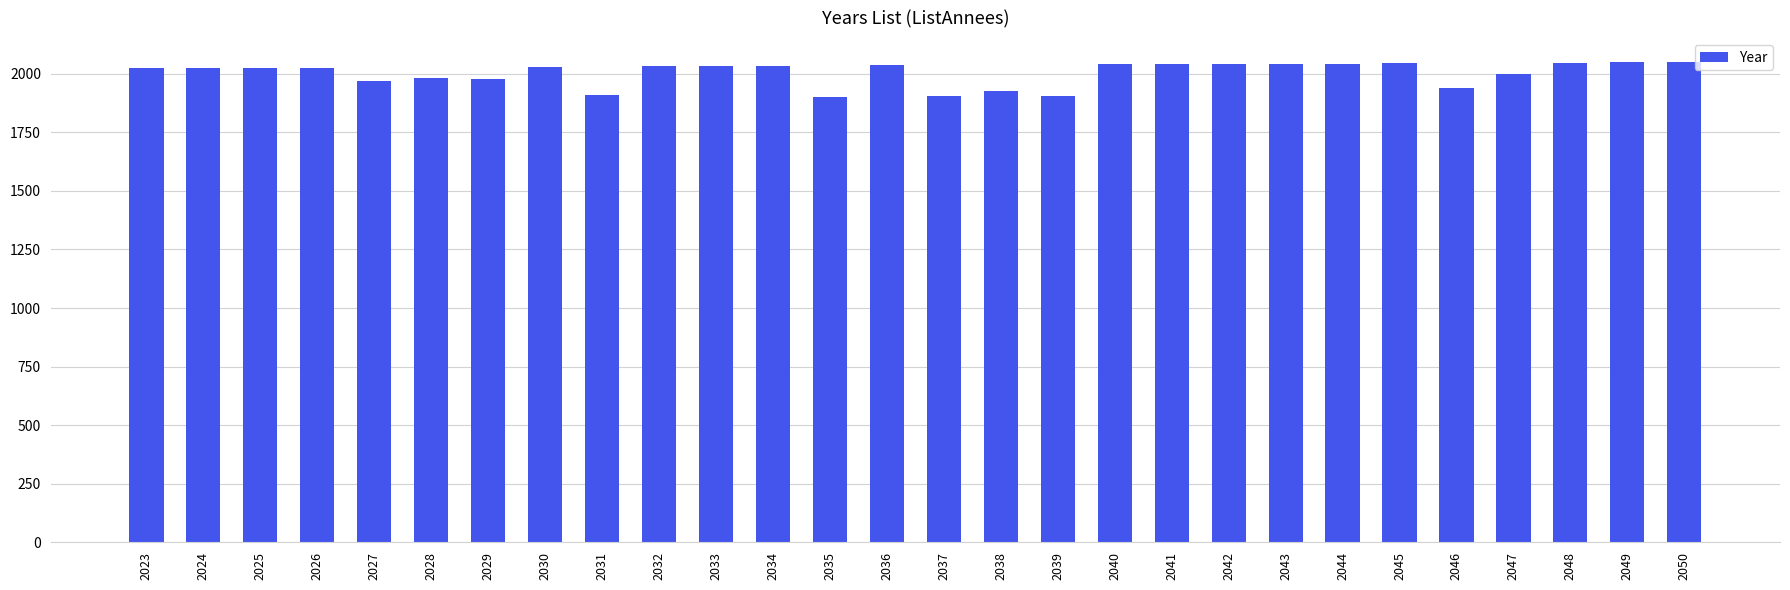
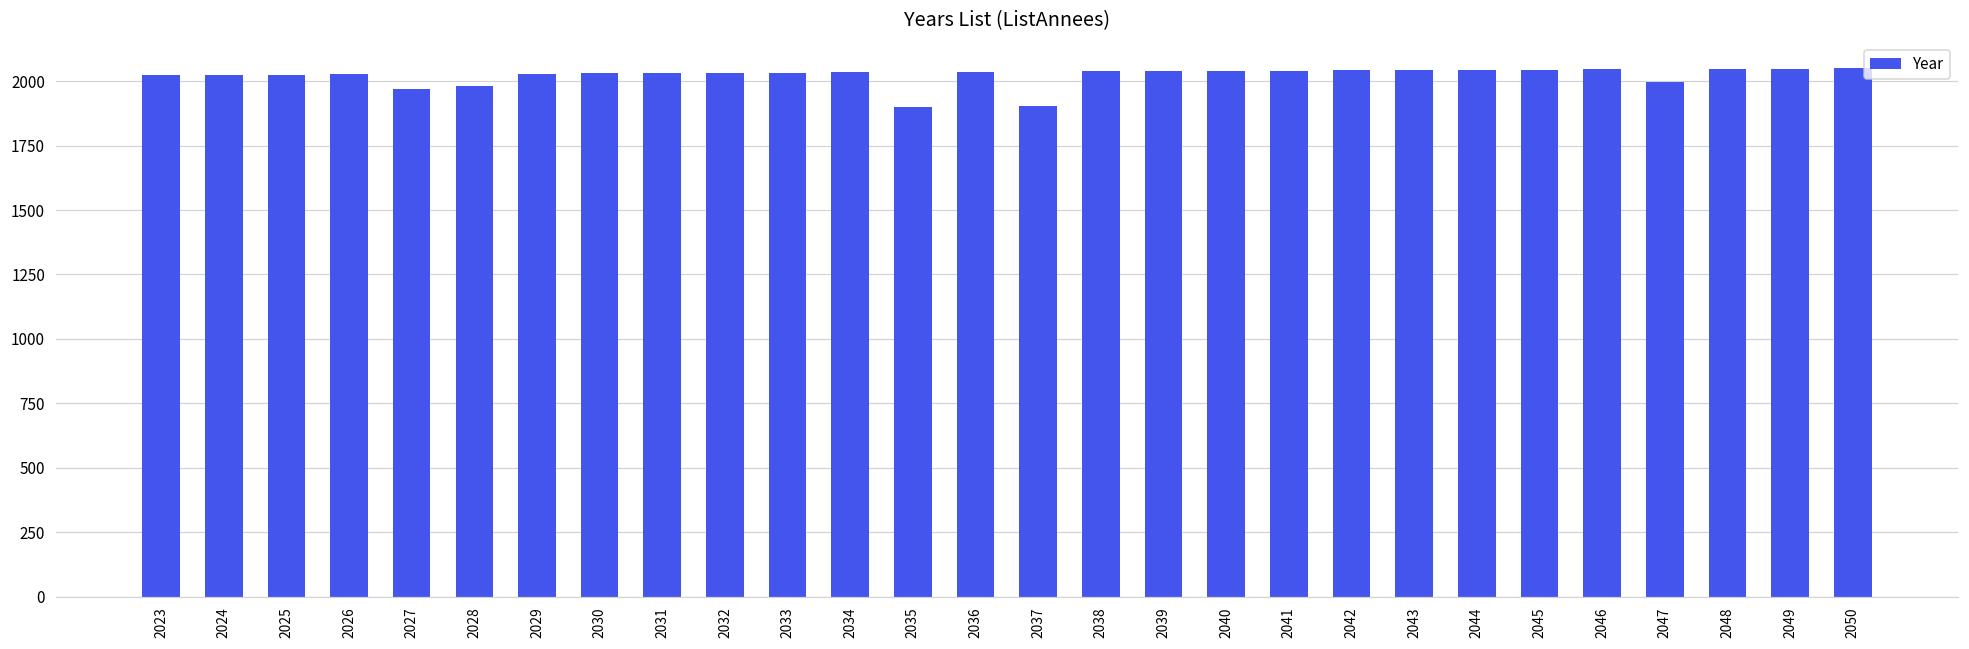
2029: 1980 -> 2030
2031: 1910 -> 2030
2038: 1930 -> 2040
2039: 1900 -> 2040
2046: 1940 -> 2050
